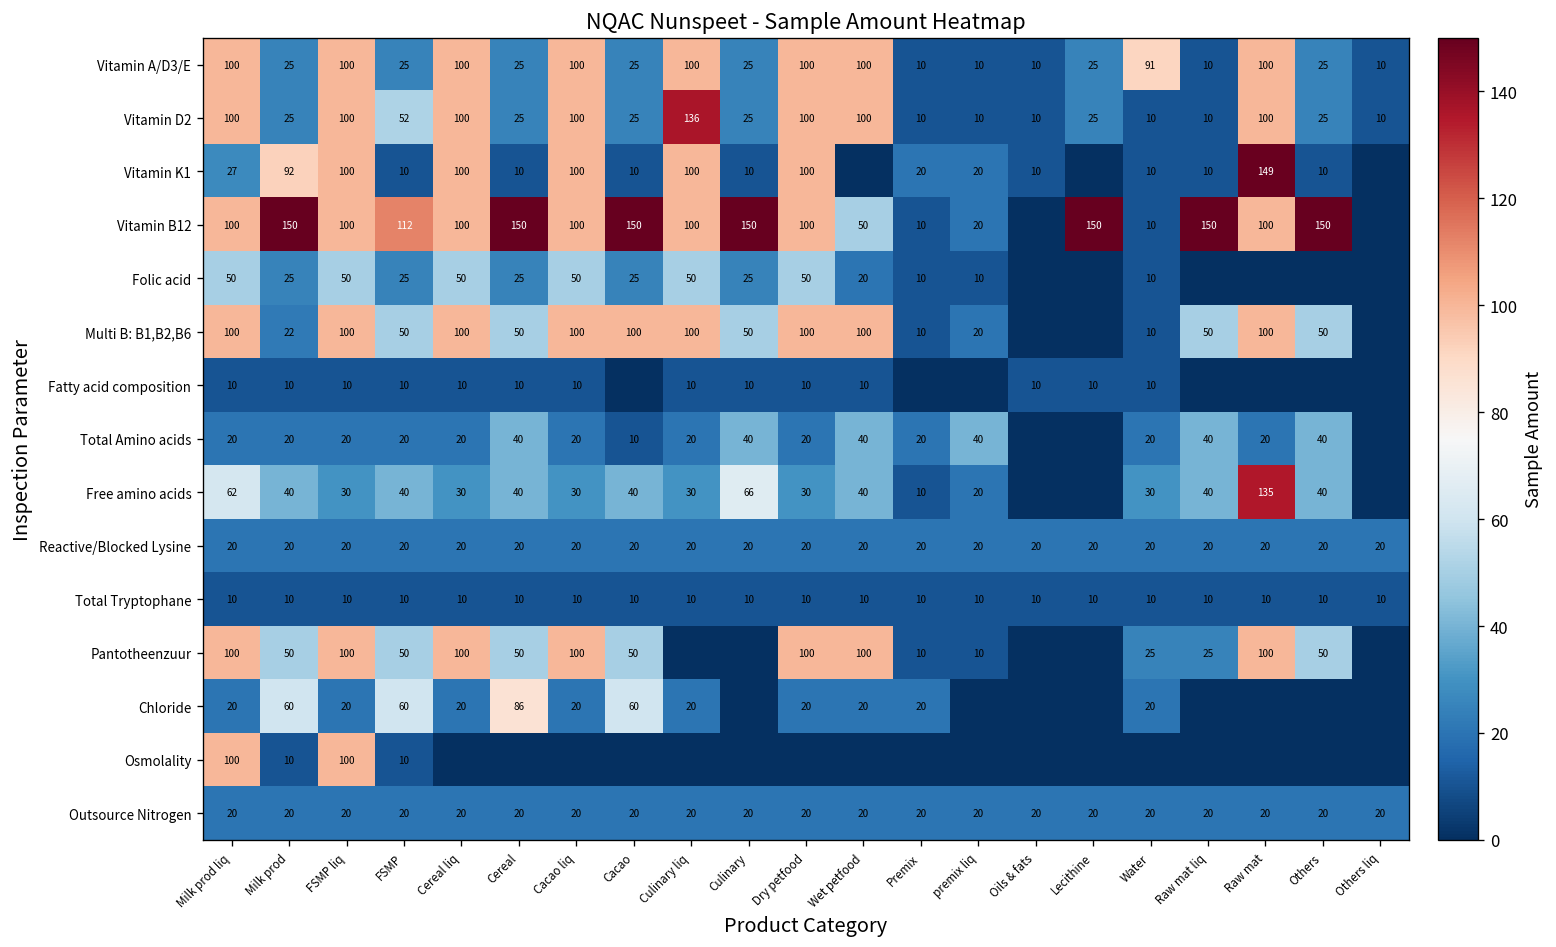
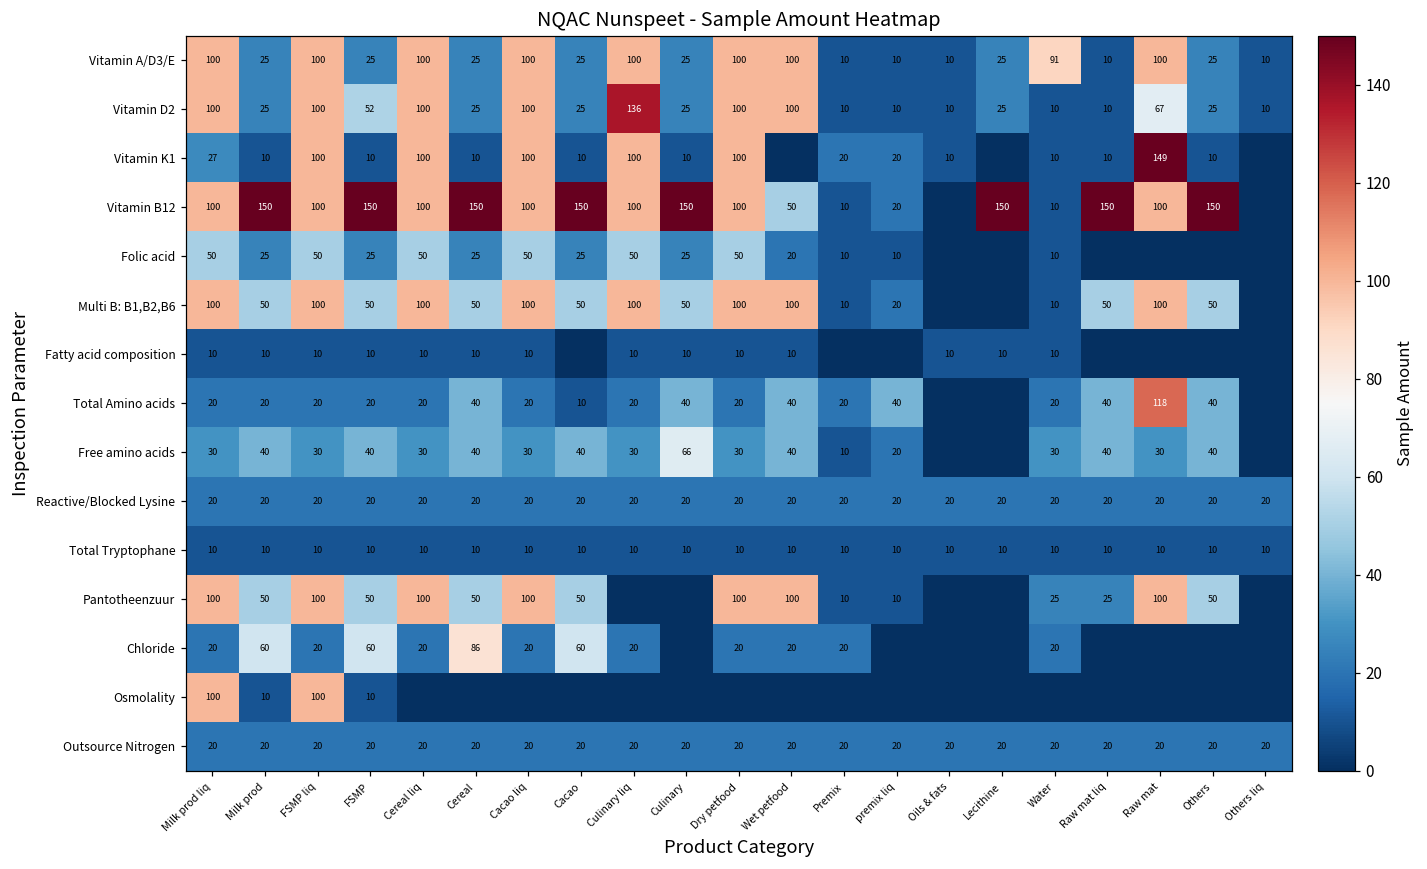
Vitamin D2, Raw mat: 100 -> 67
Vitamin K1, Milk prod: 92 -> 10
Vitamin B12, FSMP: 112 -> 150
Multi B: B1,B2,B6, Milk prod: 22 -> 50
Multi B: B1,B2,B6, Cacao: 100 -> 50
Total Amino acids, Raw mat: 20 -> 118
Free amino acids, Milk prod liq: 62 -> 30
Free amino acids, Raw mat: 135 -> 30
